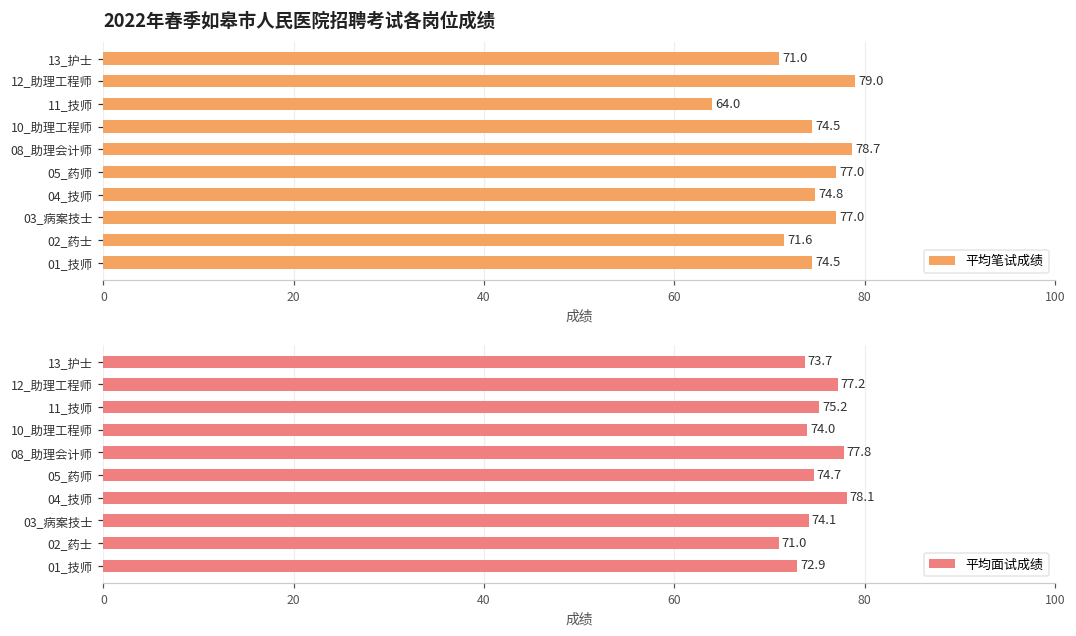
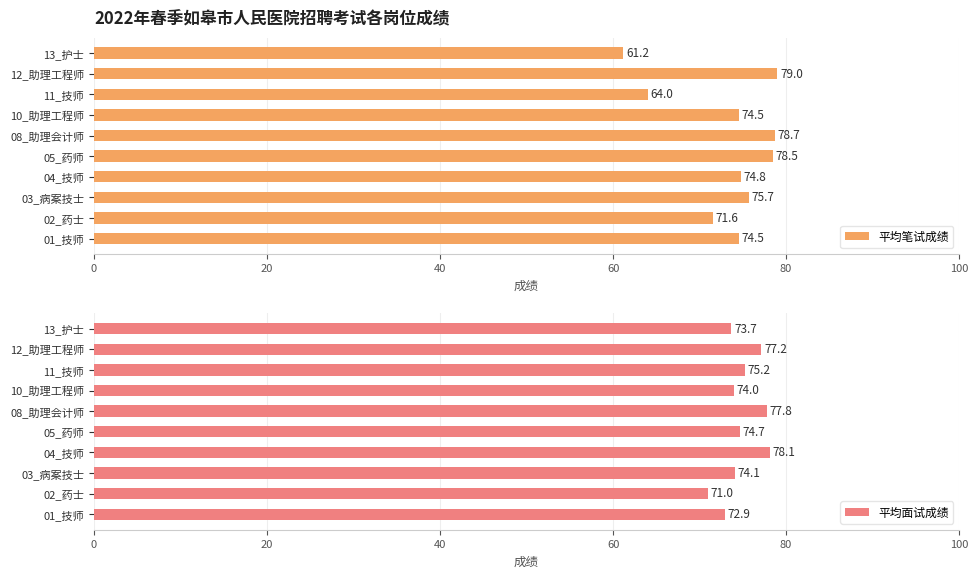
2022年春季如皋市人民医院招聘考试各岗位成绩, 13_护士: 71.0 -> 61.2
2022年春季如皋市人民医院招聘考试各岗位成绩, 05_药师: 77.0 -> 78.5
2022年春季如皋市人民医院招聘考试各岗位成绩, 03_病案技士: 77.0 -> 75.7
